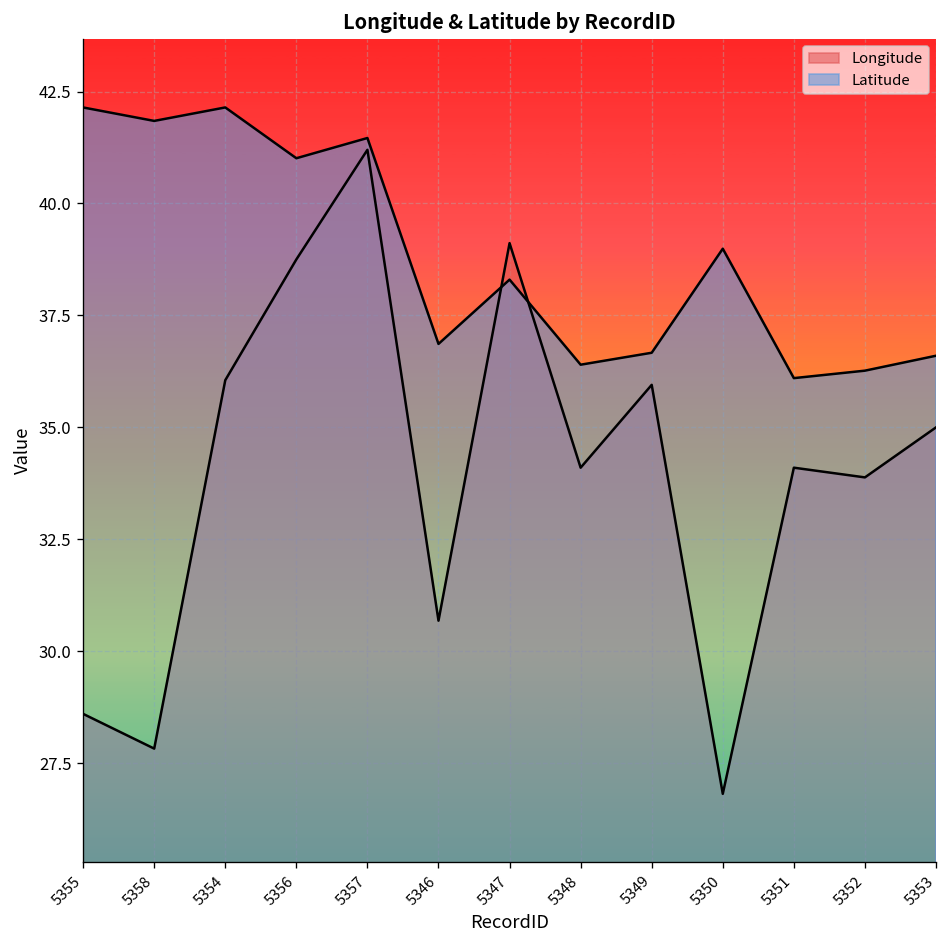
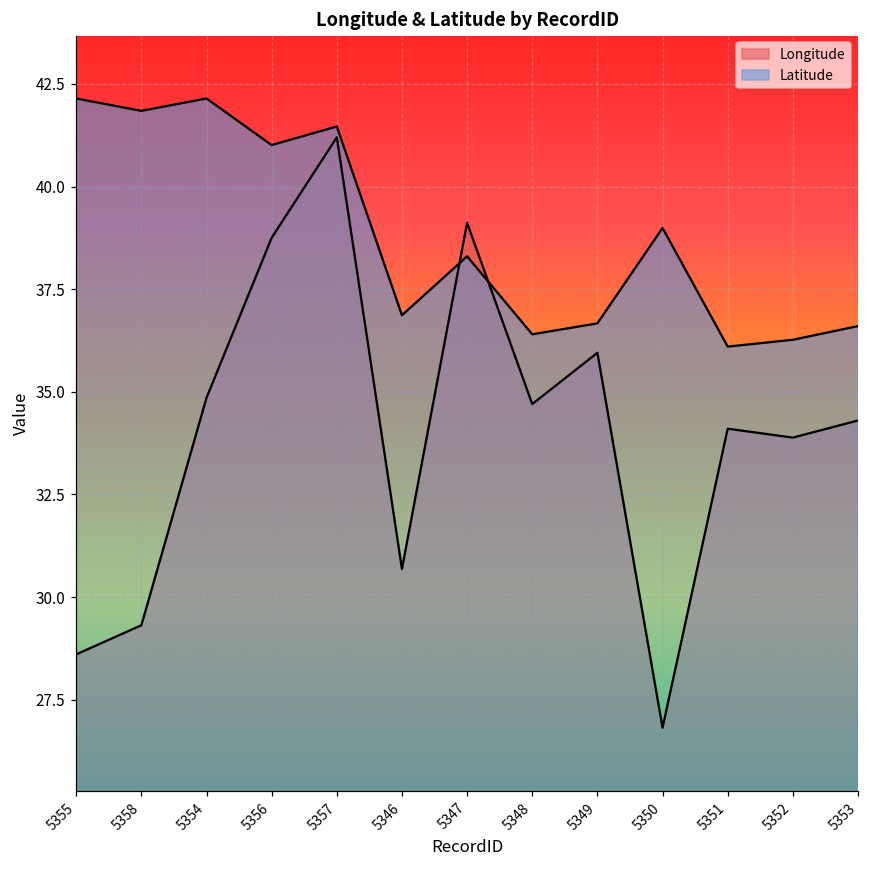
Longitude, 5358: 27.8 -> 29.3
Longitude, 5354: 36.1 -> 34.9
Longitude, 5348: 34.1 -> 34.7
Longitude, 5353: 35.0 -> 34.3
